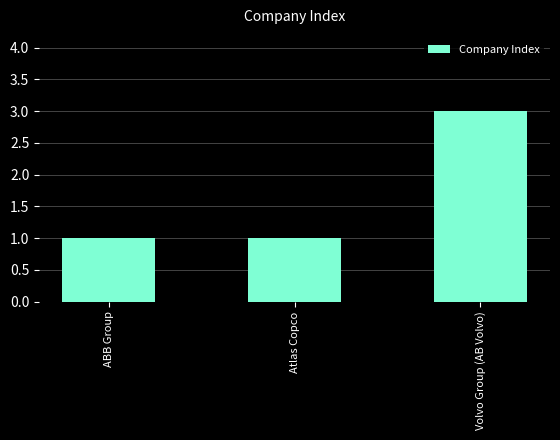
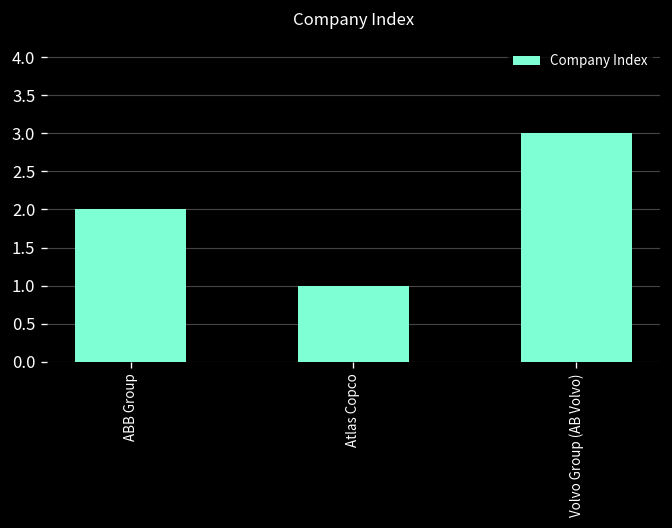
ABB Group: 1 -> 2
